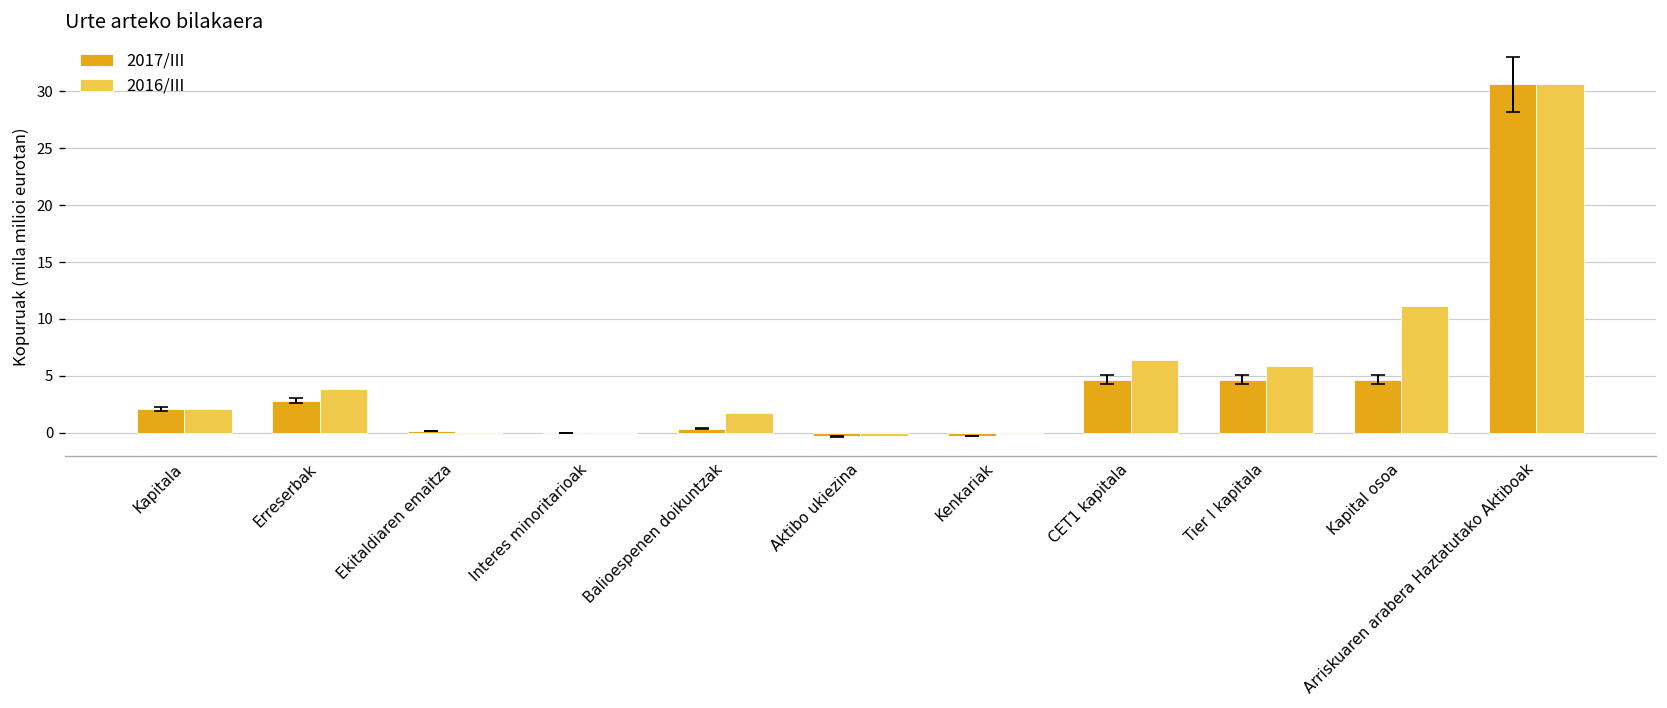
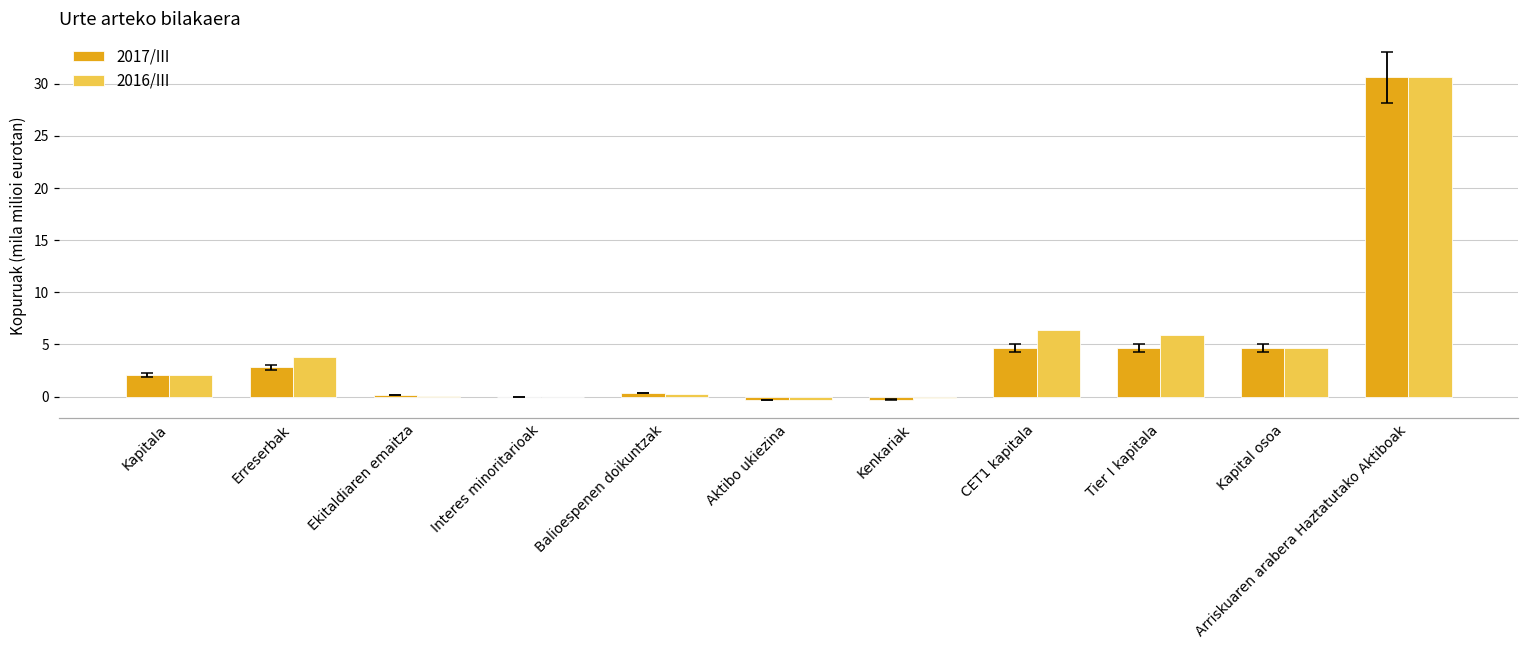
2016/III, Balioespenen doikuntzak: 2 -> 0
2016/III, Kapital osoa: 11 -> 5
